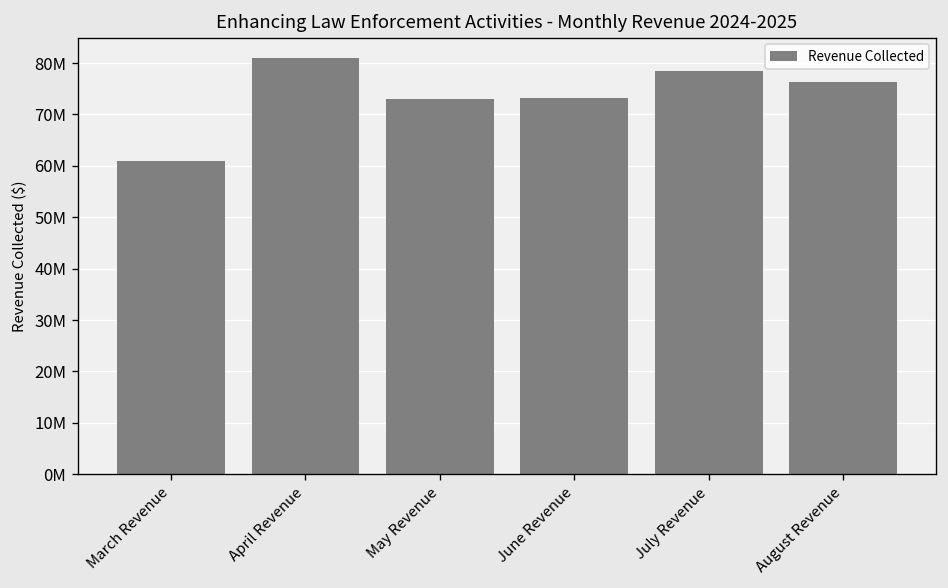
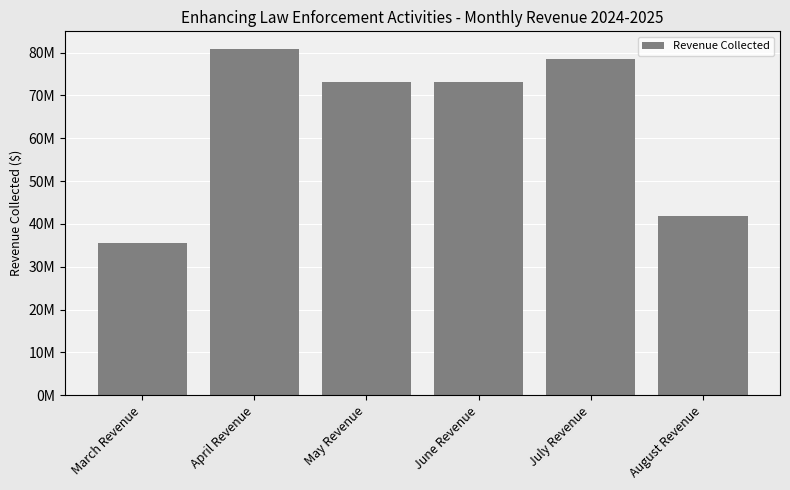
March Revenue: 61000000 -> 36000000
August Revenue: 76000000 -> 42000000
